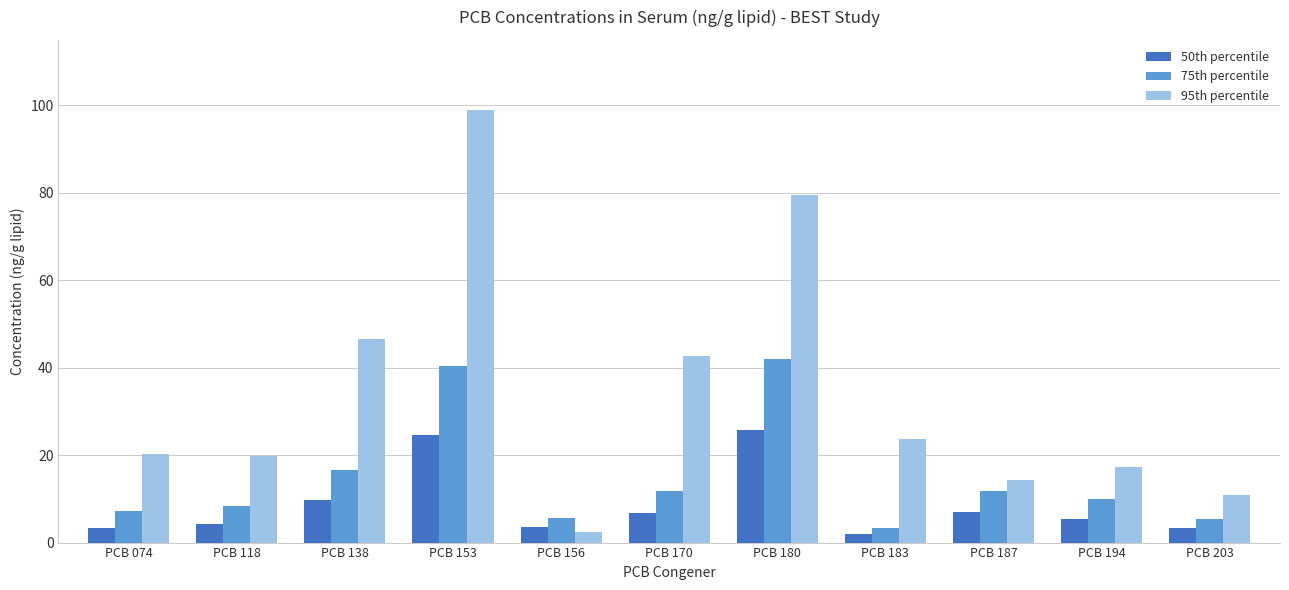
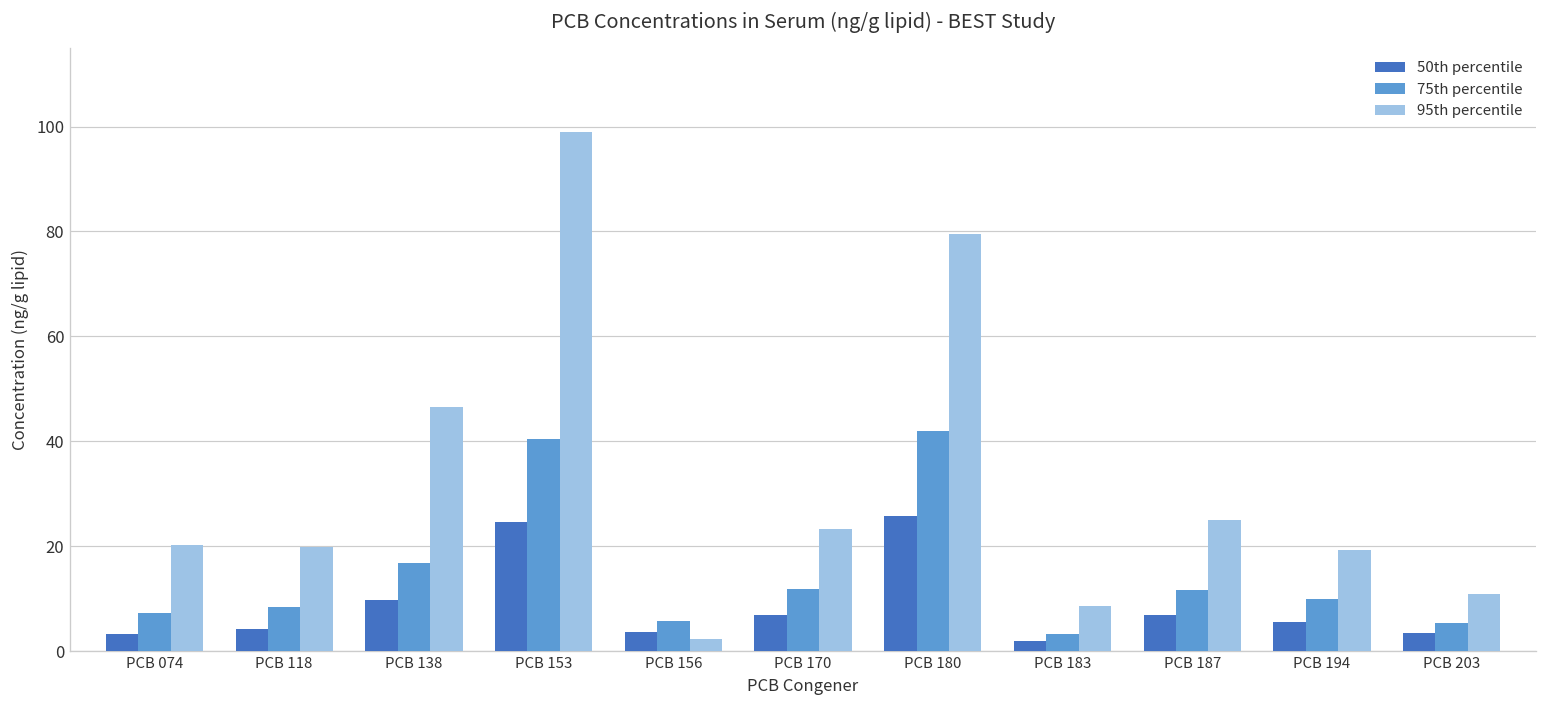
95th percentile, PCB 170: 43 -> 23
95th percentile, PCB 183: 24 -> 9
95th percentile, PCB 187: 14 -> 25
95th percentile, PCB 194: 17 -> 19
